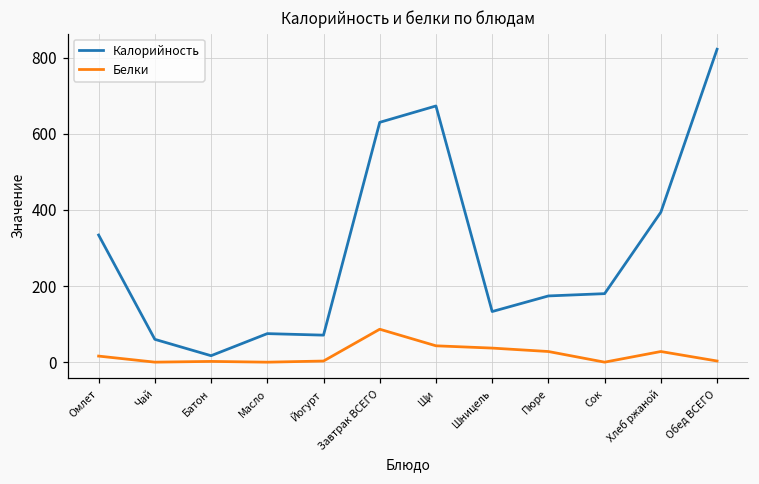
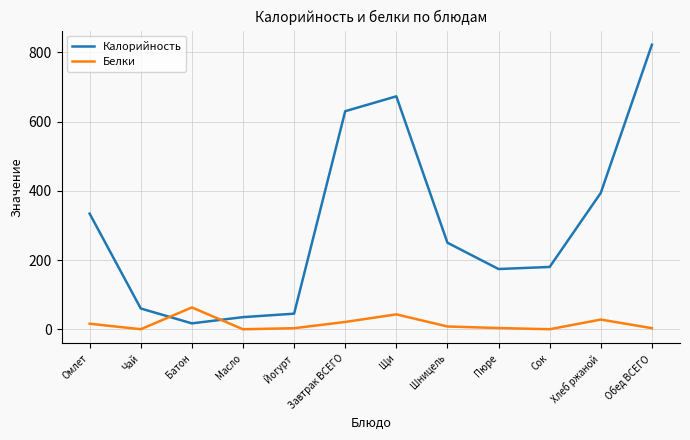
Белки, Батон: 0 -> 60
Калорийность, Масло: 80 -> 40
Калорийность, Йогурт: 70 -> 50
Белки, Завтрак ВСЕГО: 90 -> 20
Калорийность, Шницель: 130 -> 250
Белки, Шницель: 40 -> 10
Белки, Пюре: 30 -> 0
